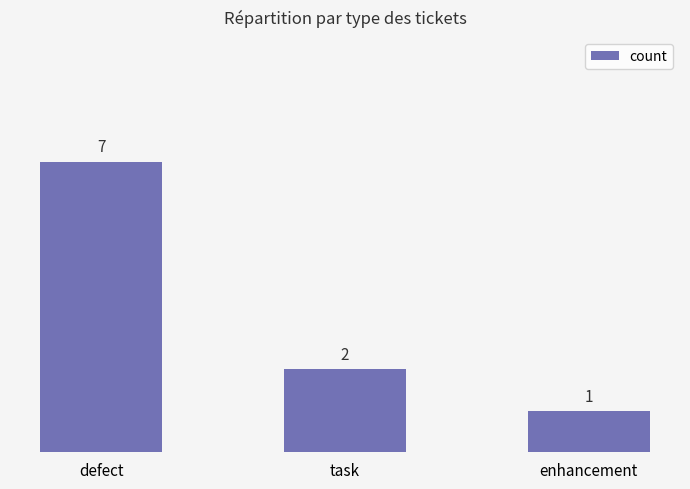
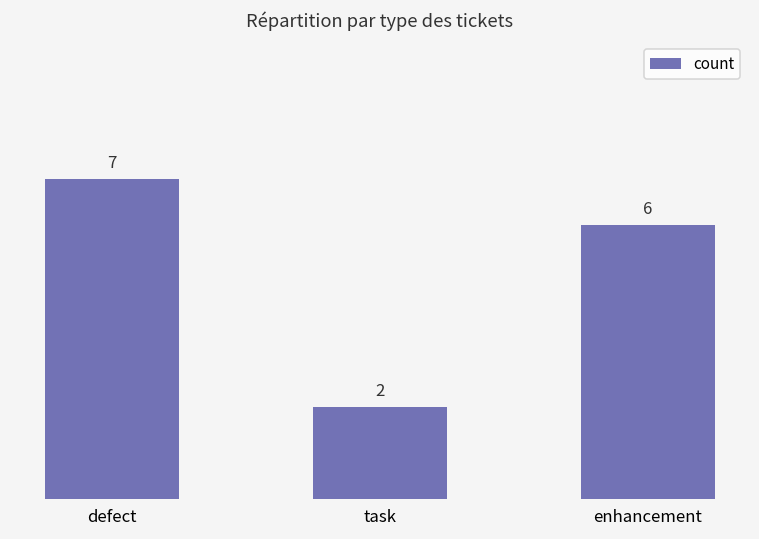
enhancement: 1 -> 6
